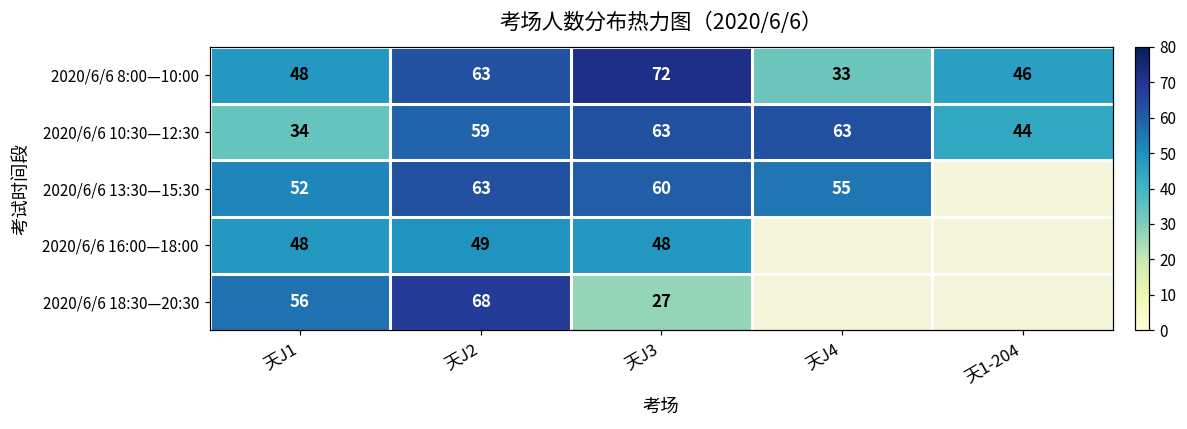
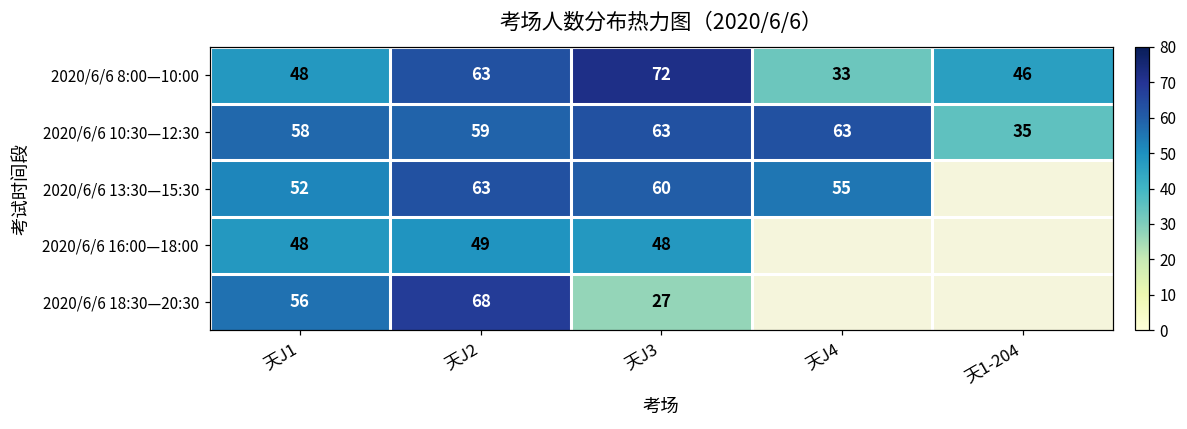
2020/6/6 10:30—12:30, 天J1: 34 -> 58
2020/6/6 10:30—12:30, 天1-204: 44 -> 35
